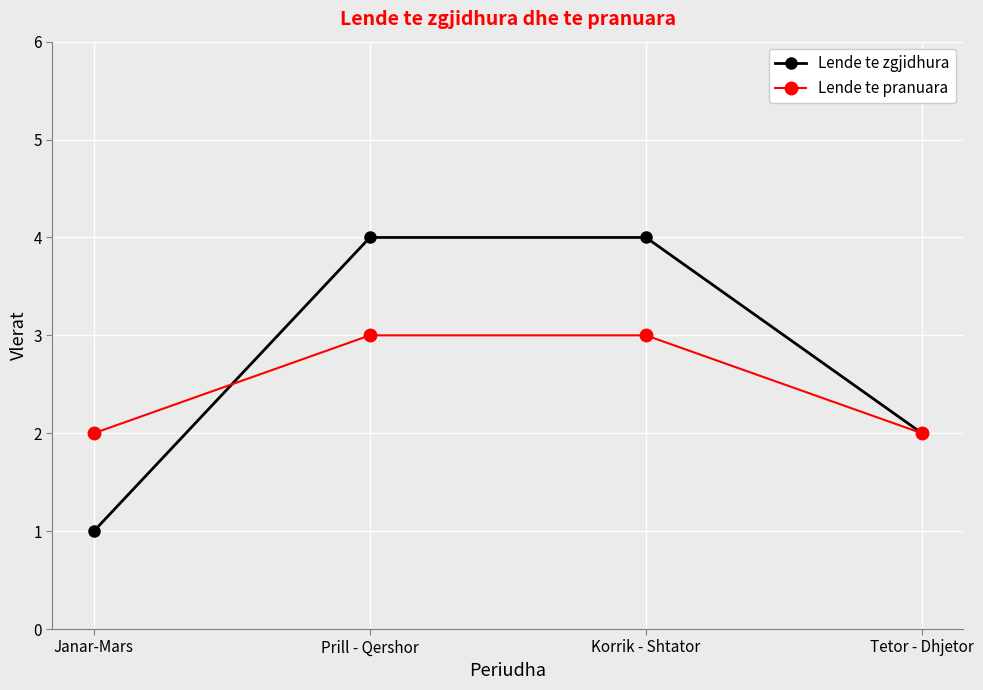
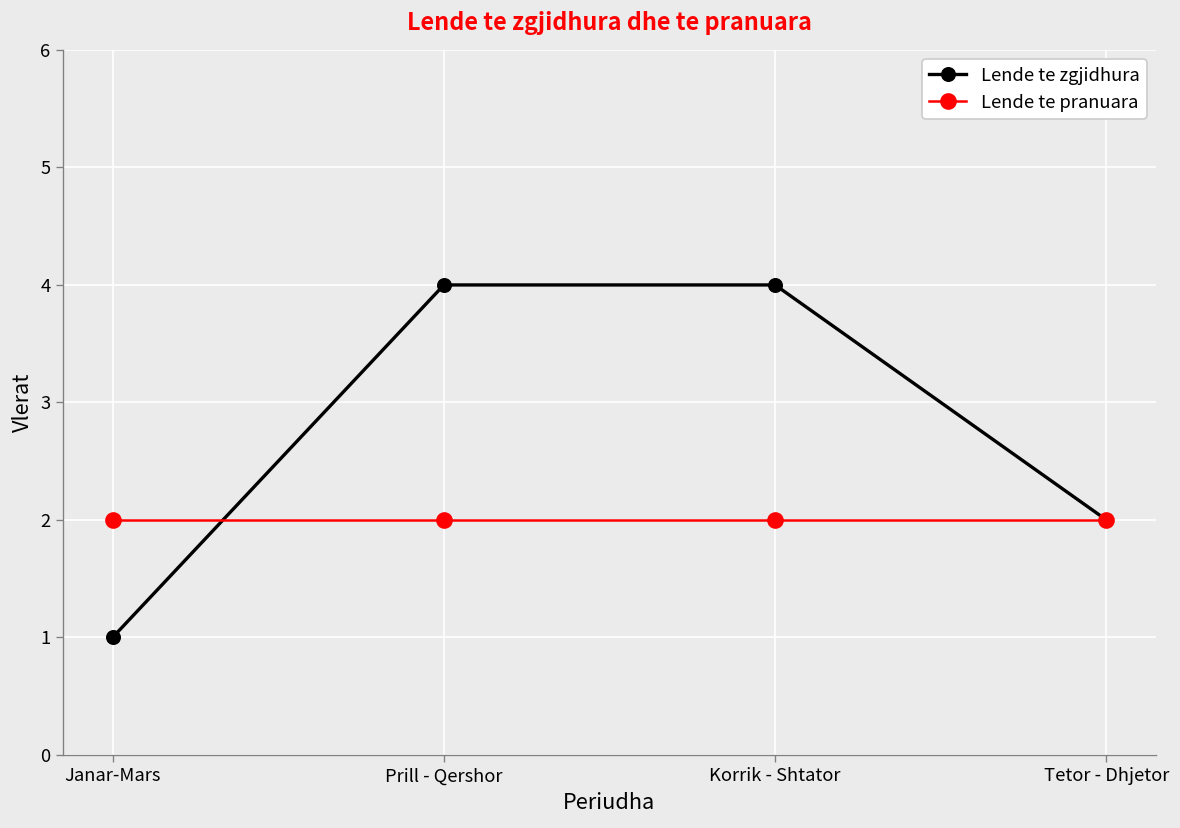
Lende te pranuara, Prill - Qershor: 3 -> 2
Lende te pranuara, Korrik - Shtator: 3 -> 2
